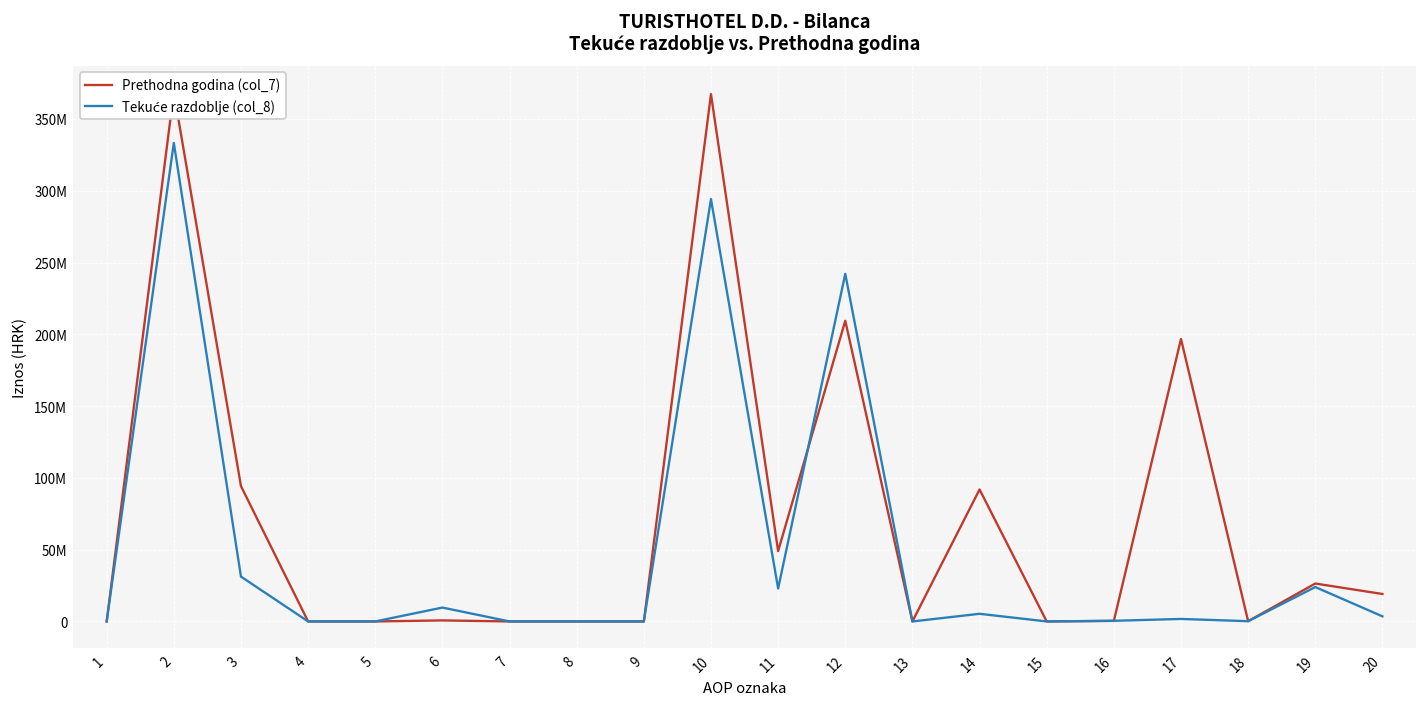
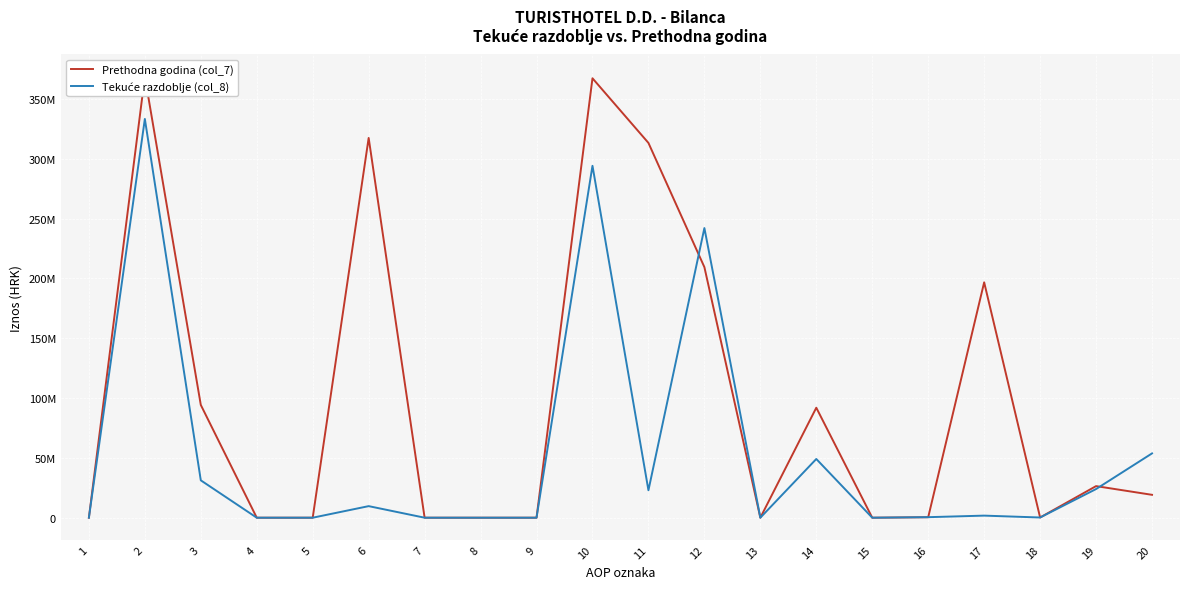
Prethodna godina (col_7), 6: 1000000 -> 317000000
Prethodna godina (col_7), 11: 49000000 -> 313000000
Tekuće razdoblje (col_8), 14: 5000000 -> 49000000
Tekuće razdoblje (col_8), 20: 4000000 -> 54000000
